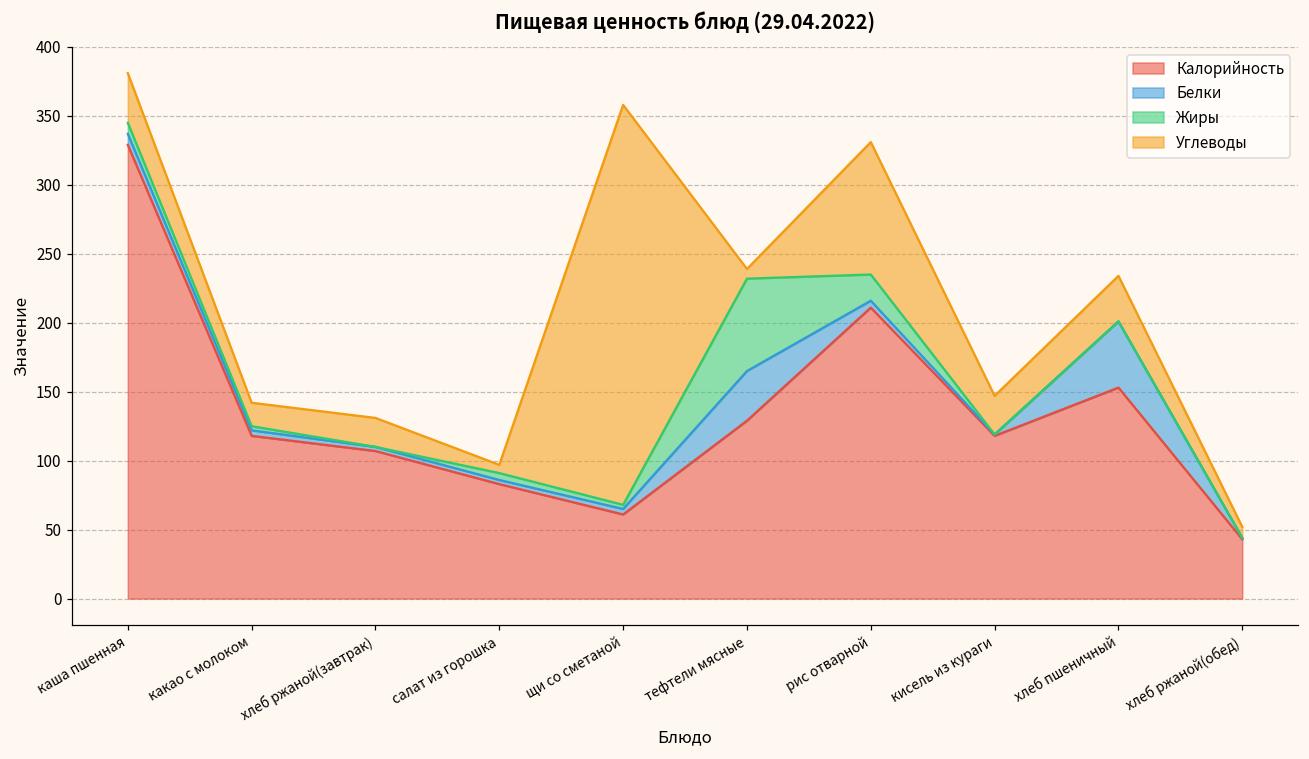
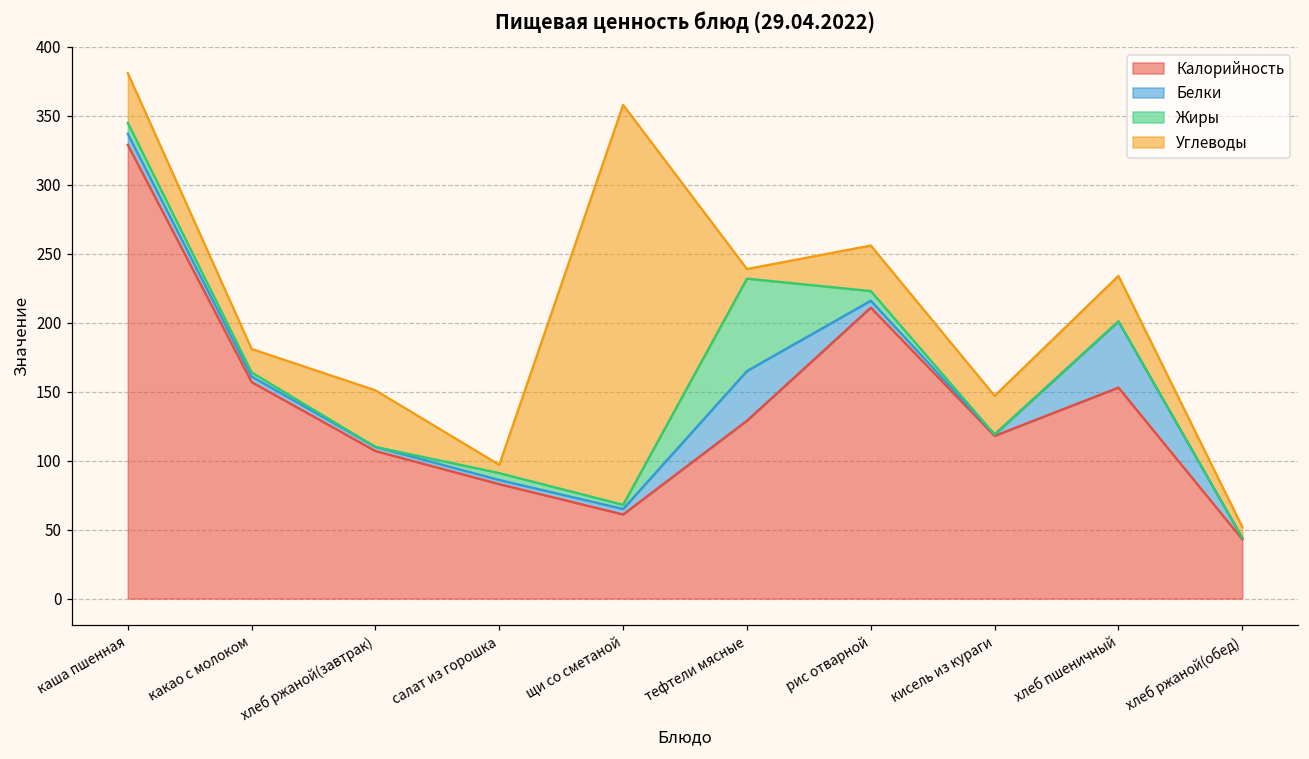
Калорийность, какао с молоком: 118 -> 157
Углеводы, хлеб ржаной(завтрак): 21 -> 41
Жиры, рис отварной: 19 -> 7
Углеводы, рис отварной: 96 -> 33
